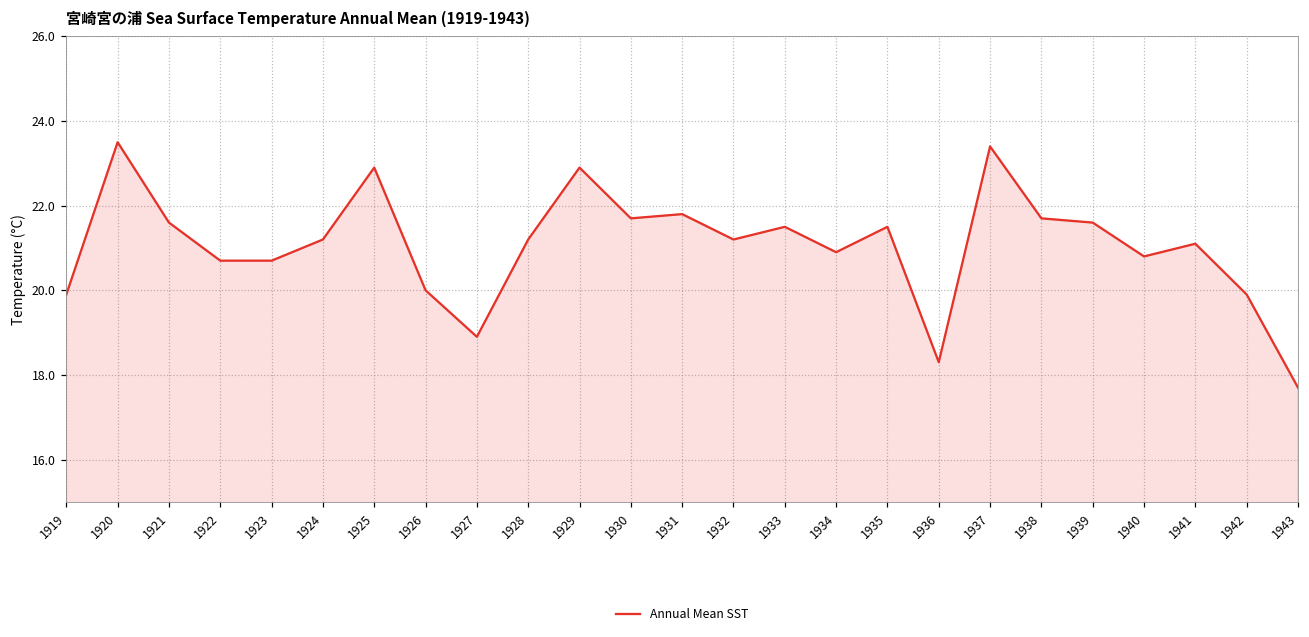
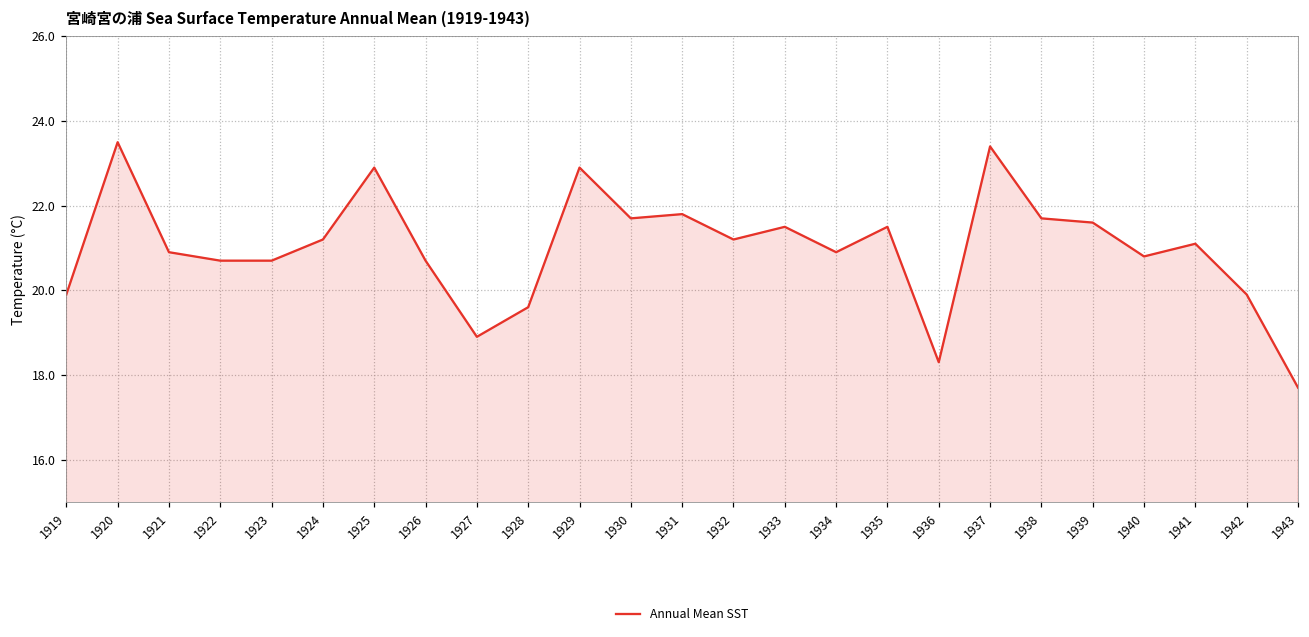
1921: 21.6 -> 20.9
1926: 20.0 -> 20.7
1928: 21.2 -> 19.6
